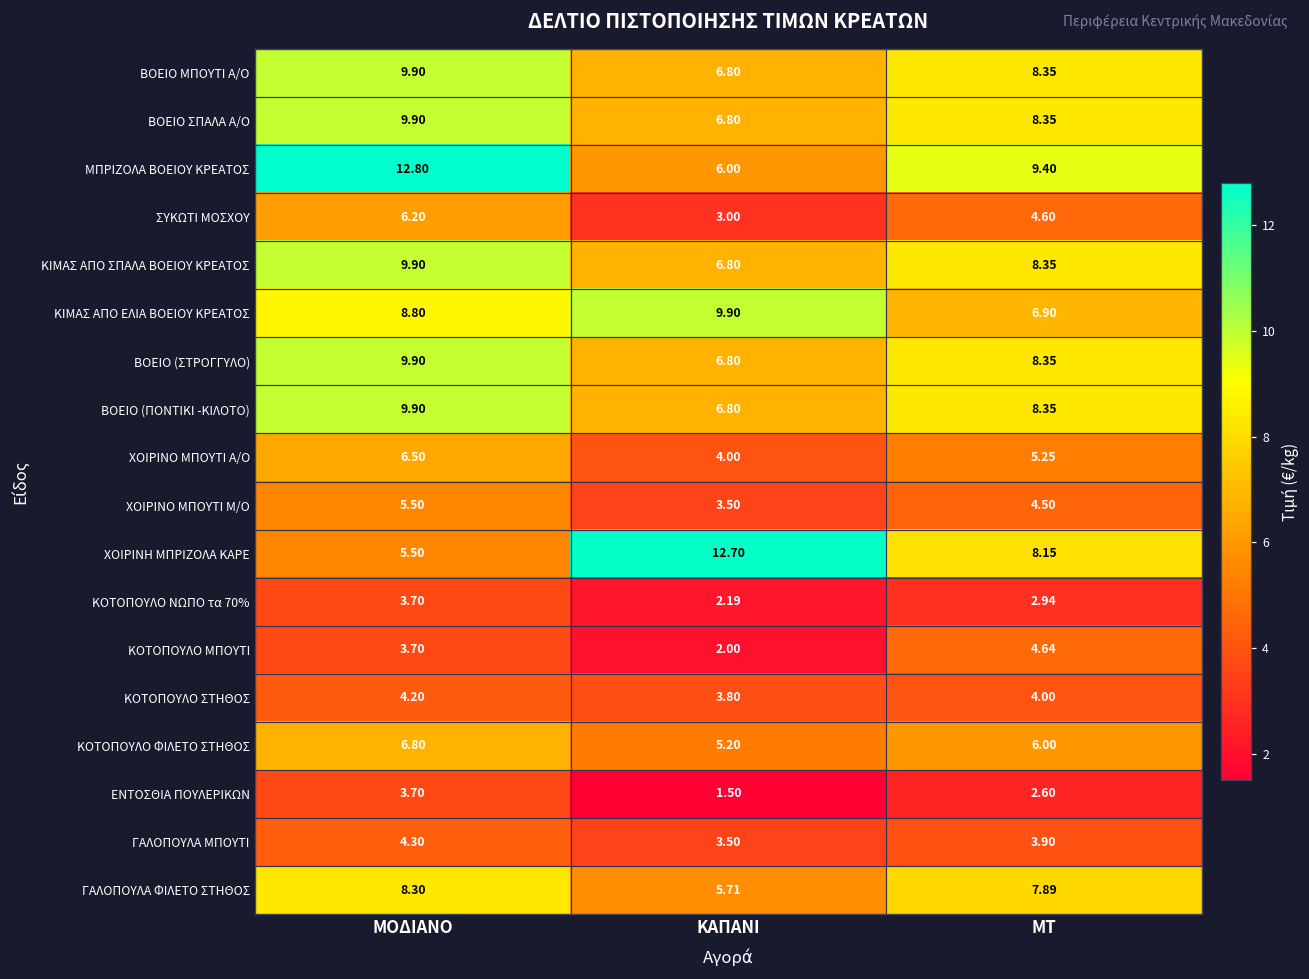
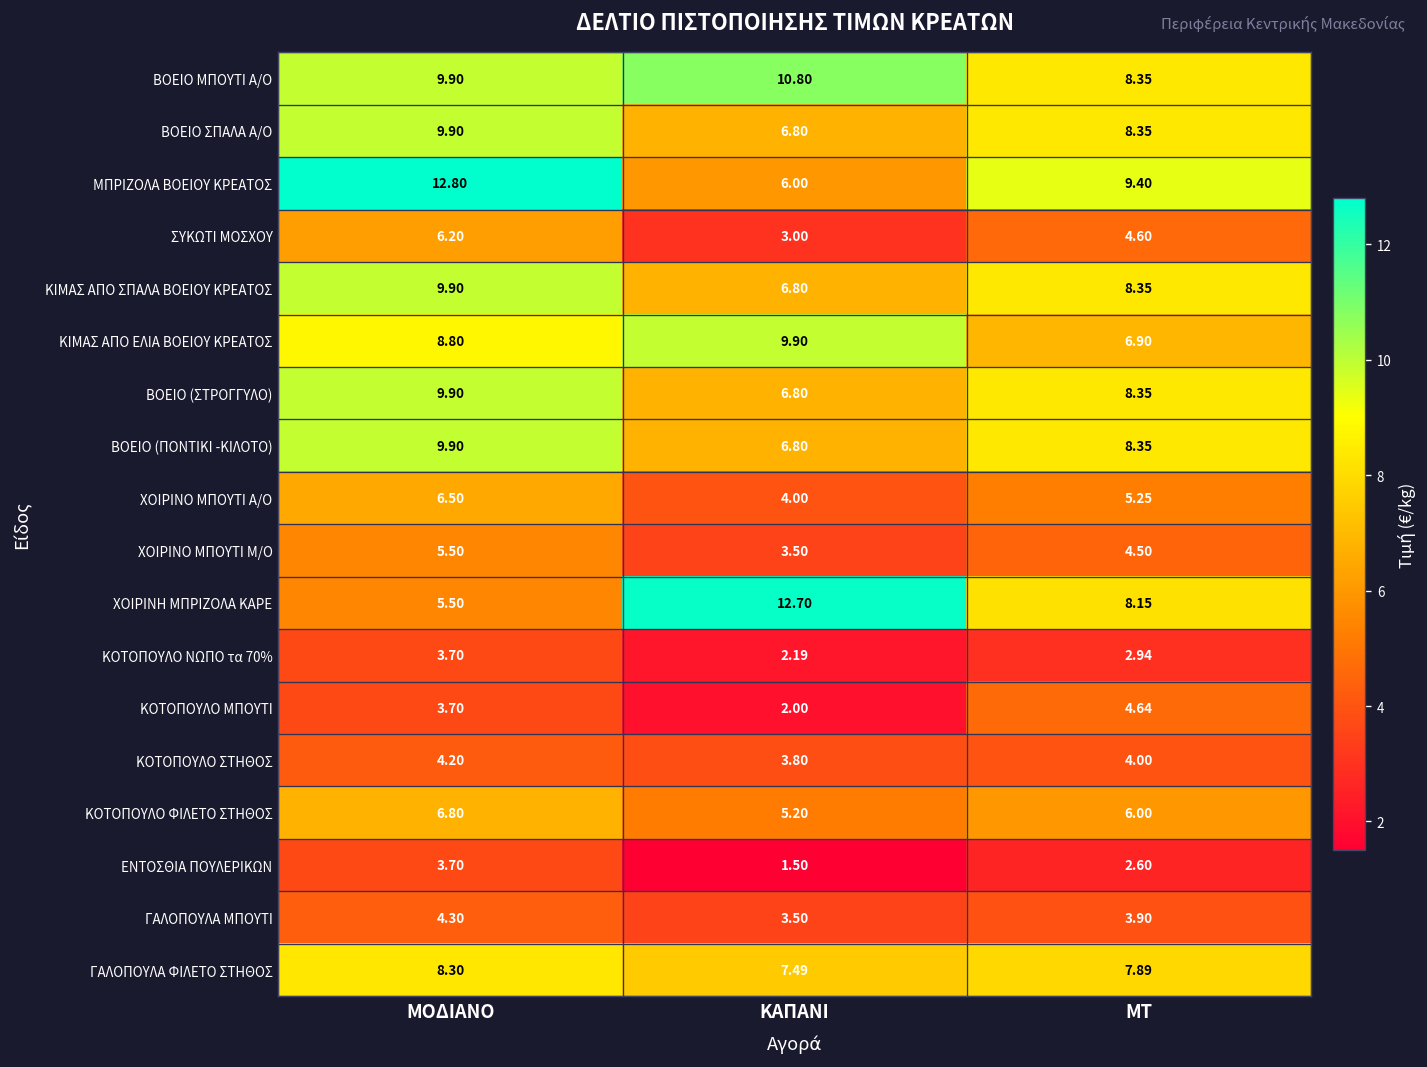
ΒΟΕΙΟ ΜΠΟΥΤΙ Α/Ο, ΚΑΠΑΝΙ: 6.80 -> 10.80
ΓΑΛΟΠΟΥΛΑ ΦΙΛΕΤΟ ΣΤΗΘΟΣ, ΚΑΠΑΝΙ: 5.71 -> 7.49
